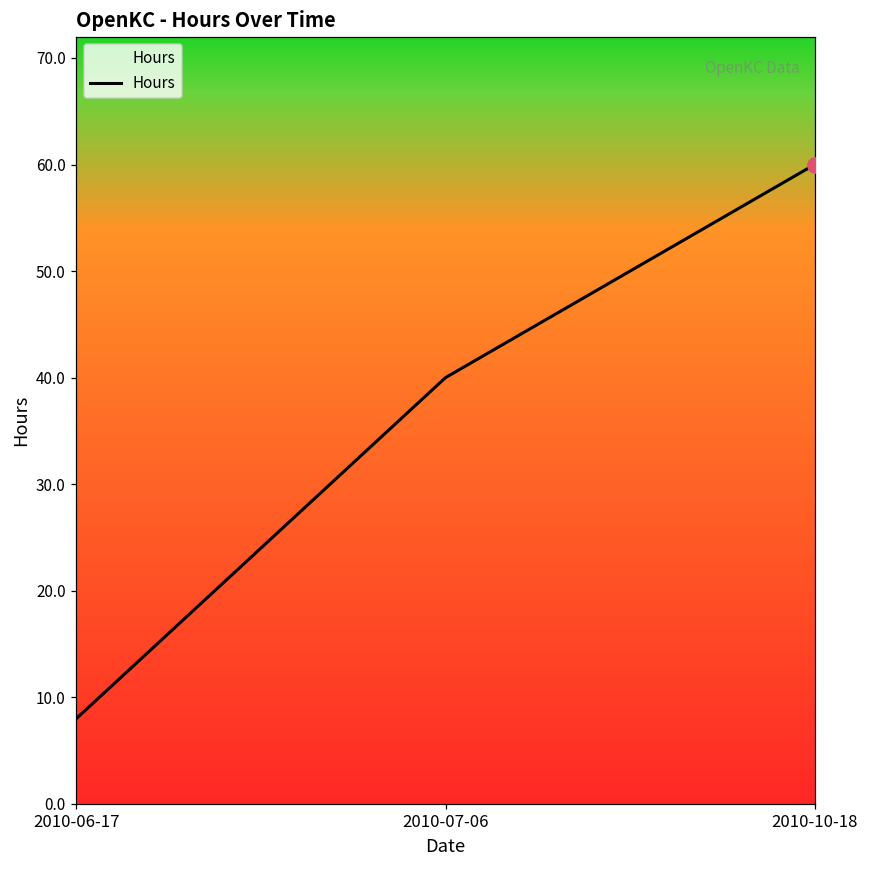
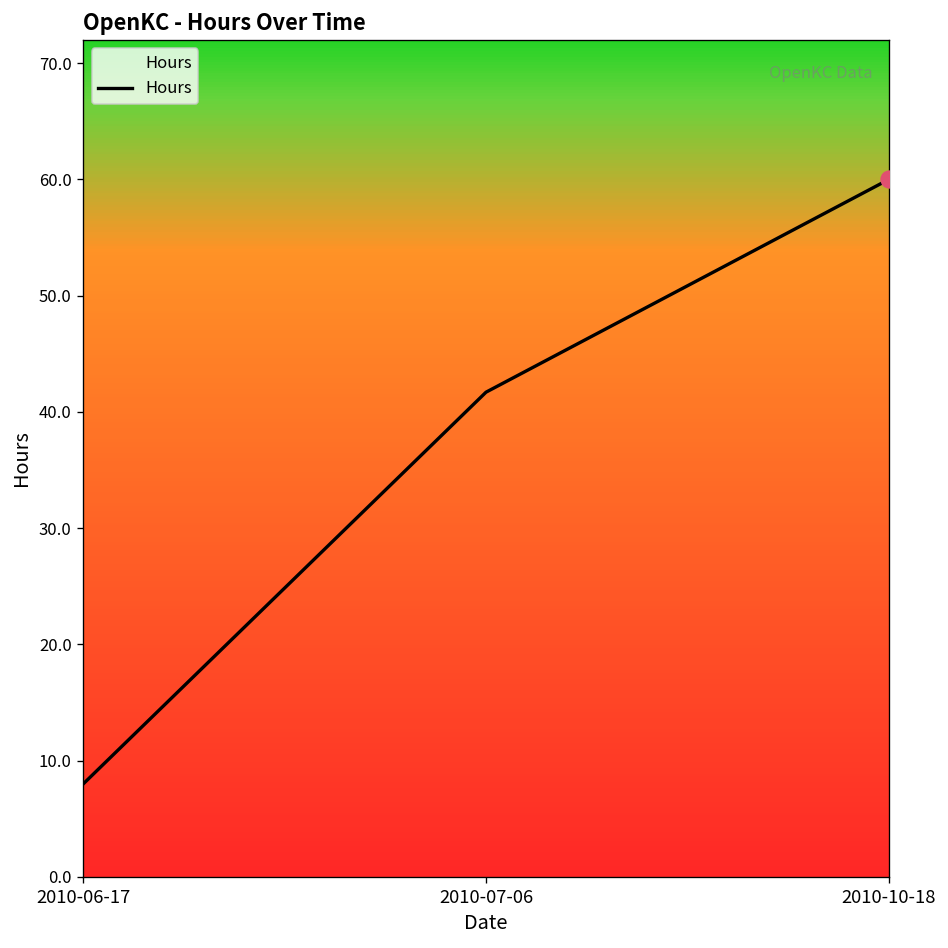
Hours, 2010-07-06: 40 -> 42
